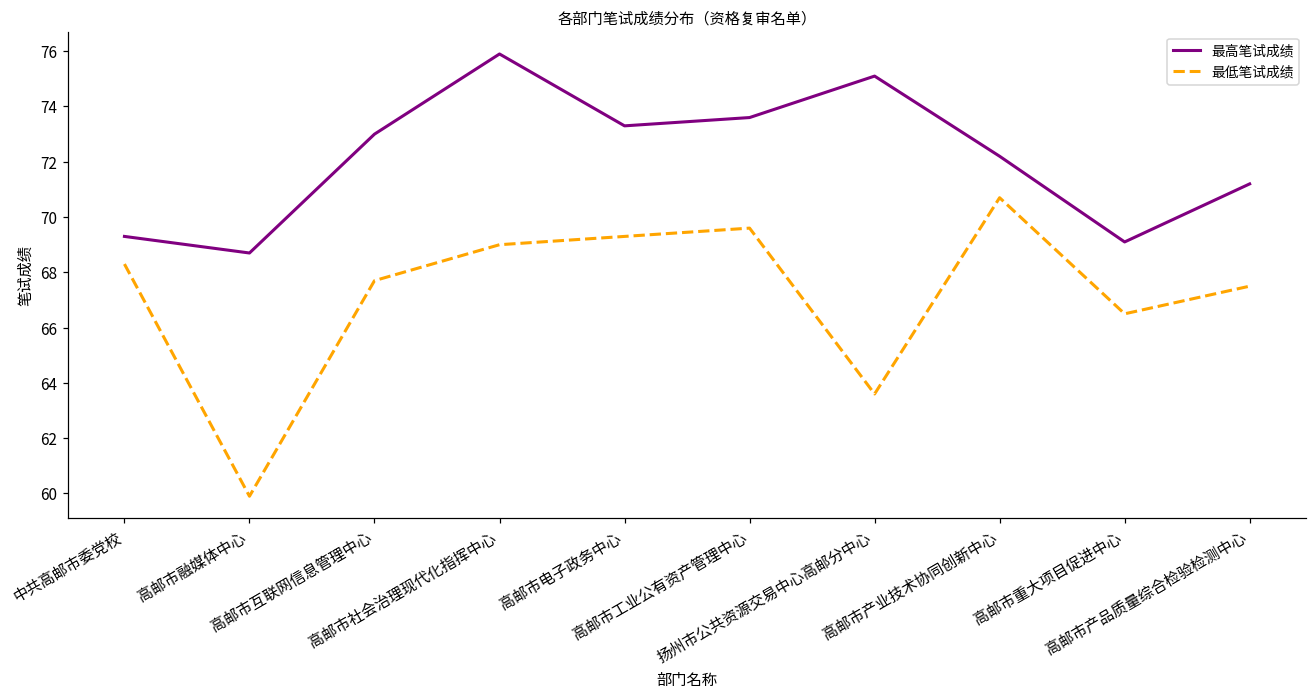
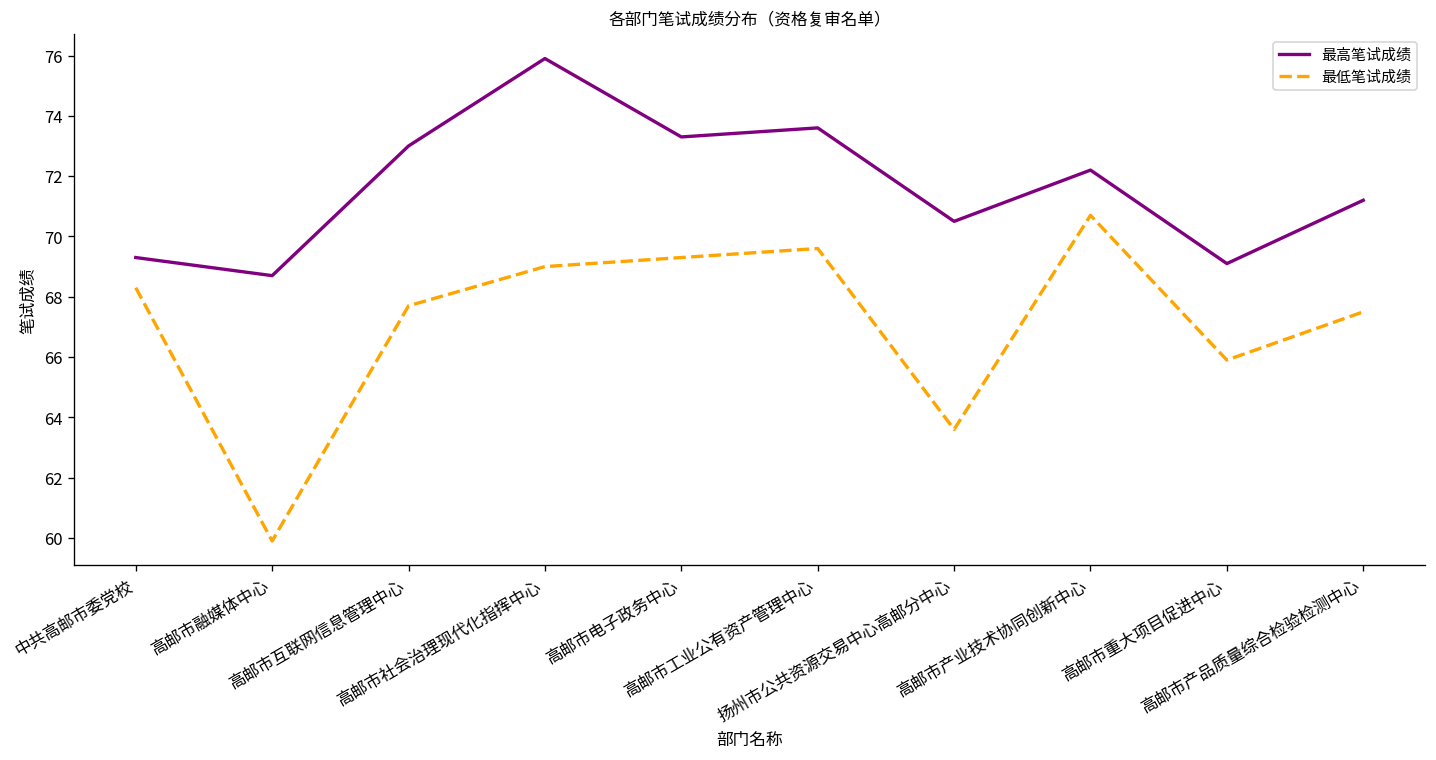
最高笔试成绩, 扬州市公共资源交易中心高邮分中心: 75.1 -> 70.5
最低笔试成绩, 高邮市重大项目促进中心: 66.5 -> 65.9
